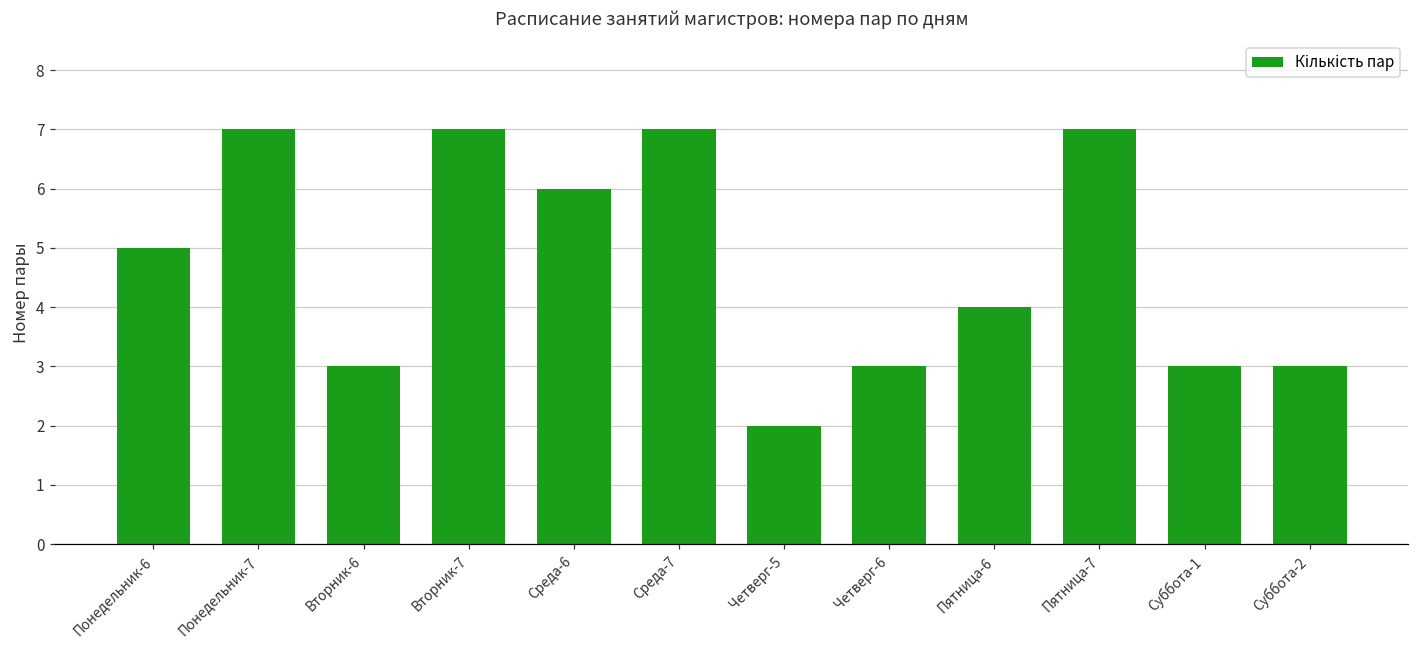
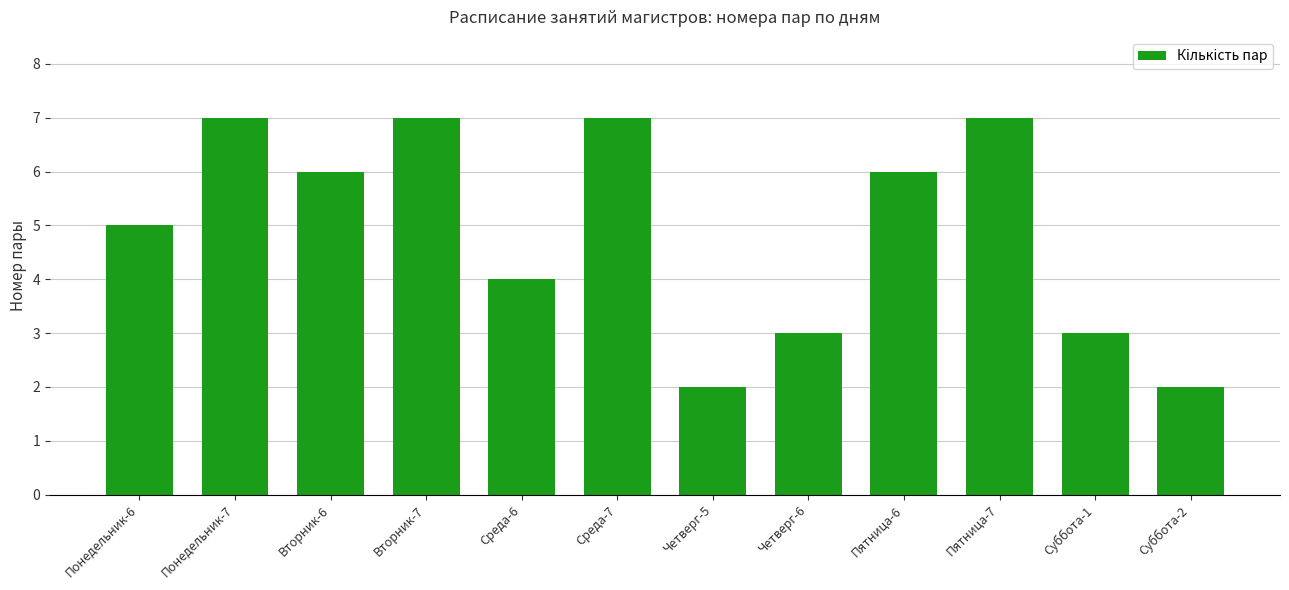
Вторник-6: 3 -> 6
Среда-6: 6 -> 4
Пятница-6: 4 -> 6
Суббота-2: 3 -> 2
